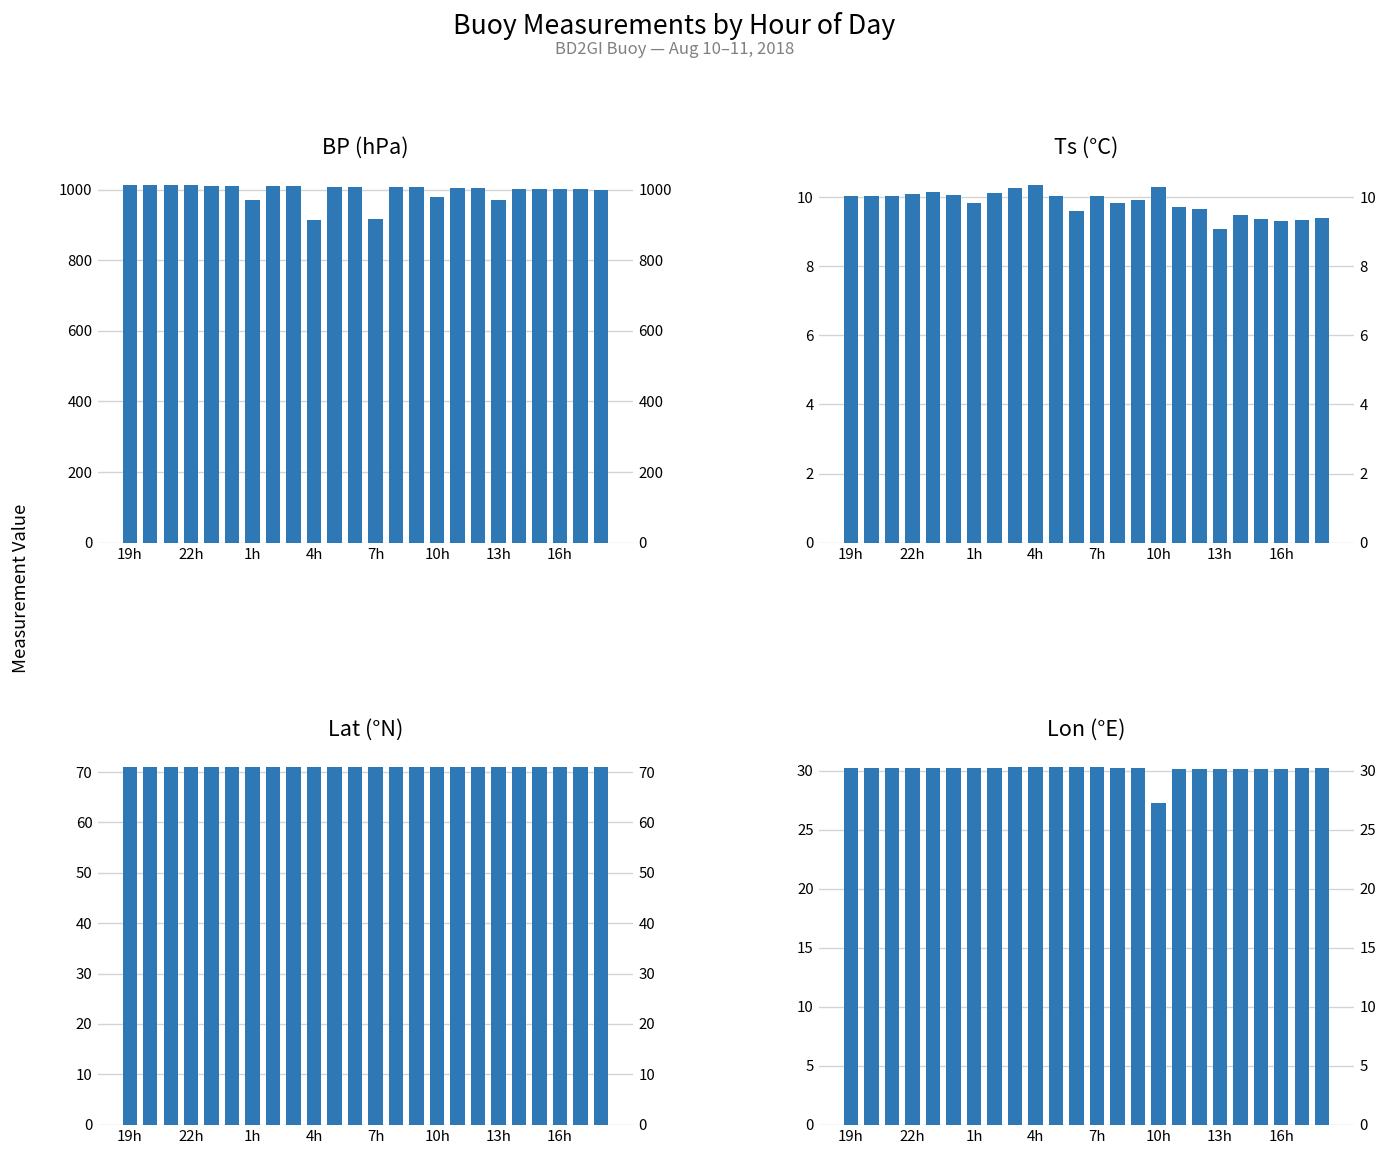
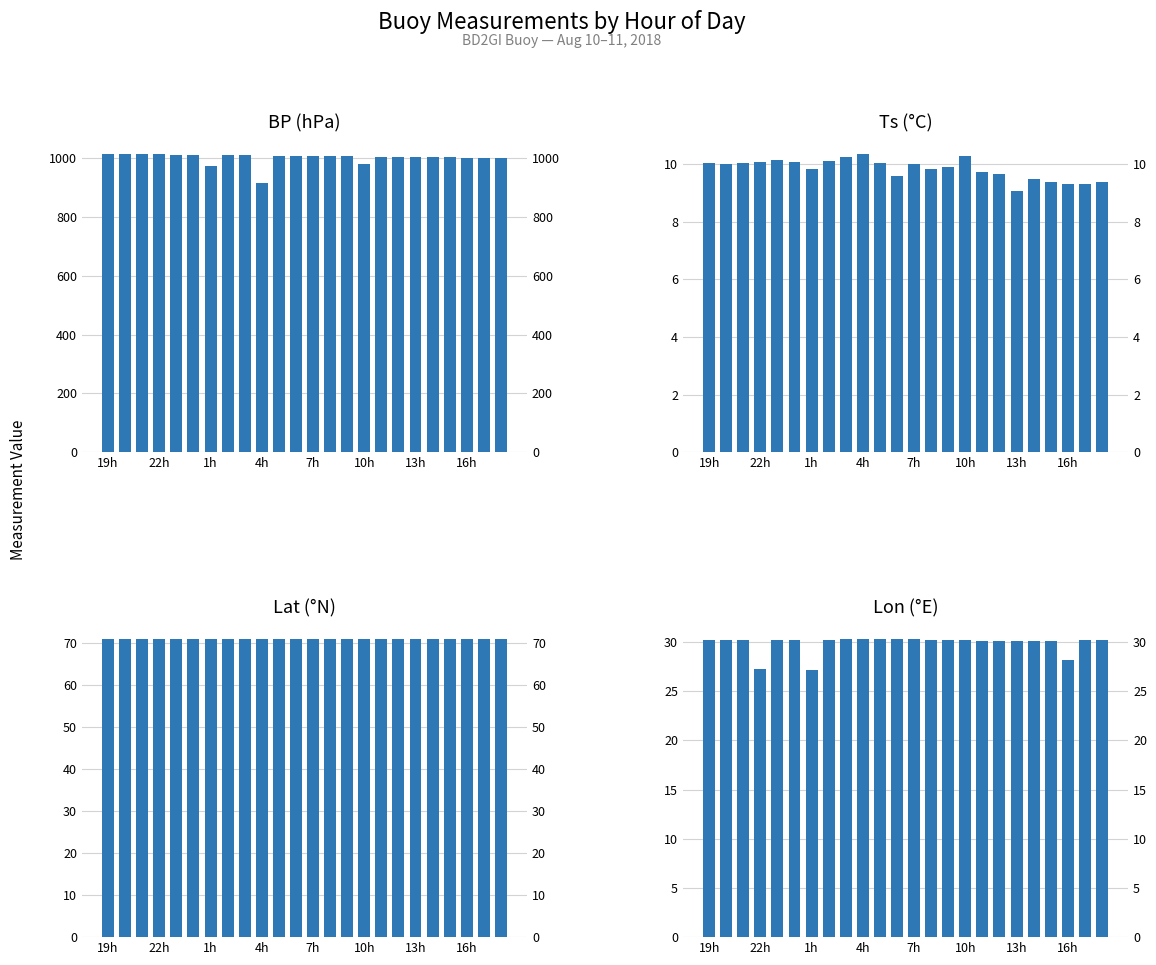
BP (hPa), 7h: 920 -> 1010
BP (hPa), 13h: 970 -> 1000
Lon (°E), 22h: 30 -> 27
Lon (°E), 1h: 30 -> 27
Lon (°E), 10h: 27 -> 30
Lon (°E), 16h: 30 -> 28
